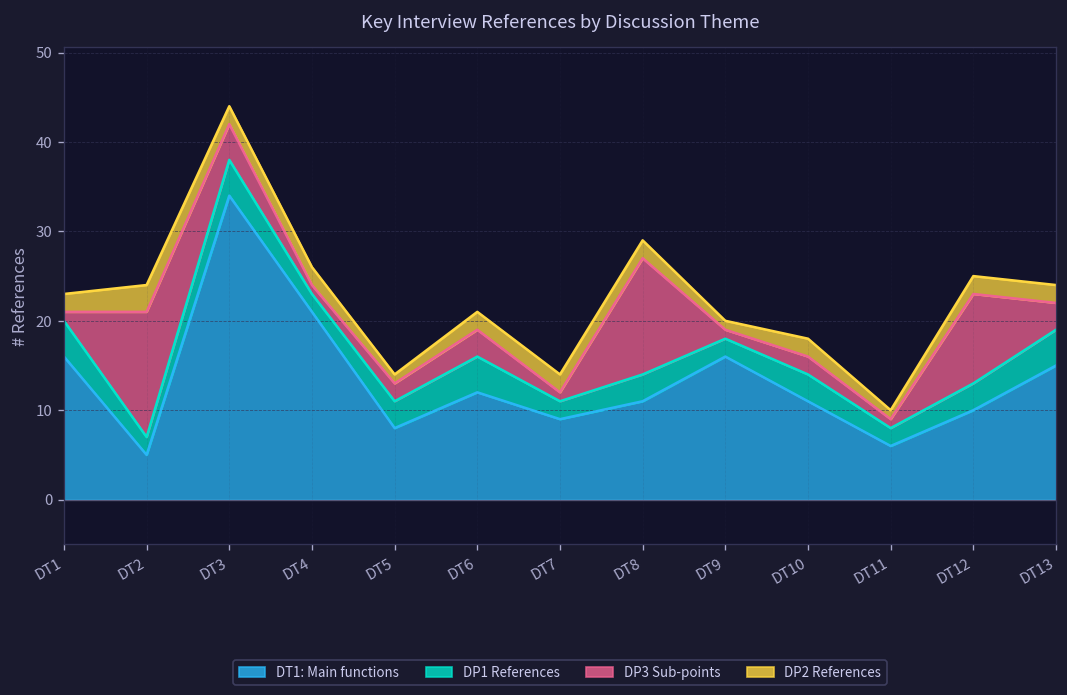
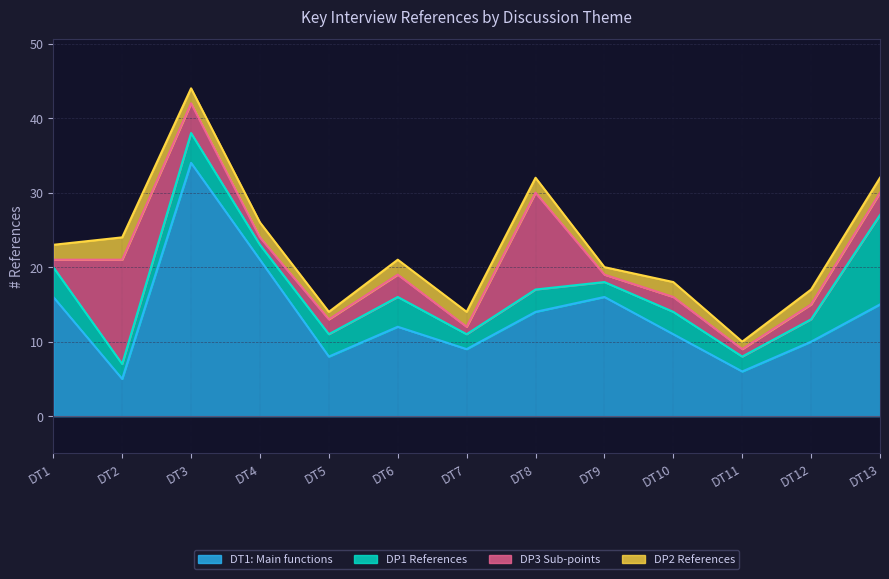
DT1: Main functions, DT8: 11 -> 14
DP3 Sub-points, DT12: 10 -> 2
DP1 References, DT13: 4 -> 12
